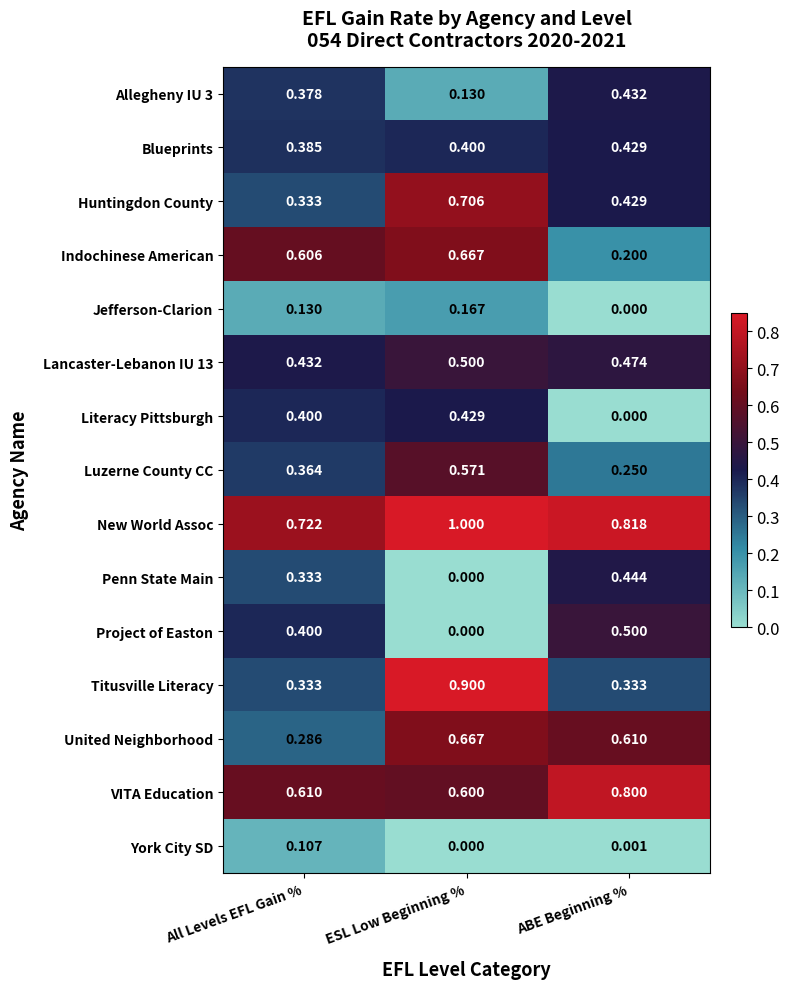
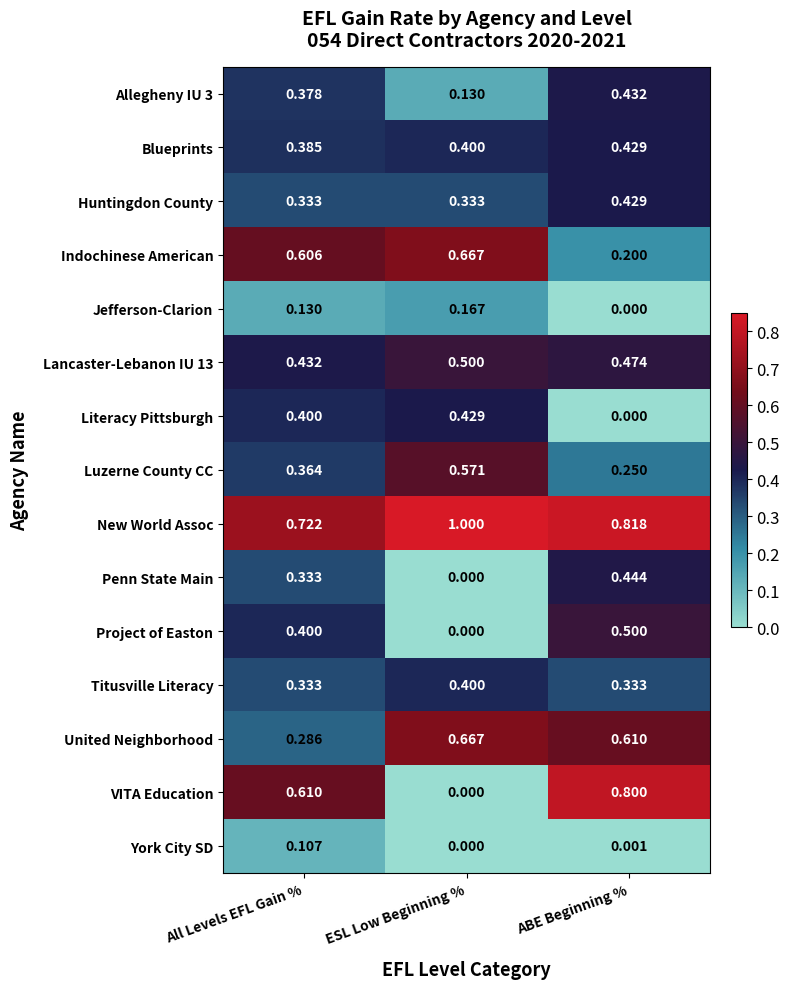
Huntingdon County, ESL Low Beginning %: 0.706 -> 0.333
Titusville Literacy, ESL Low Beginning %: 0.900 -> 0.400
VITA Education, ESL Low Beginning %: 0.600 -> 0.000
